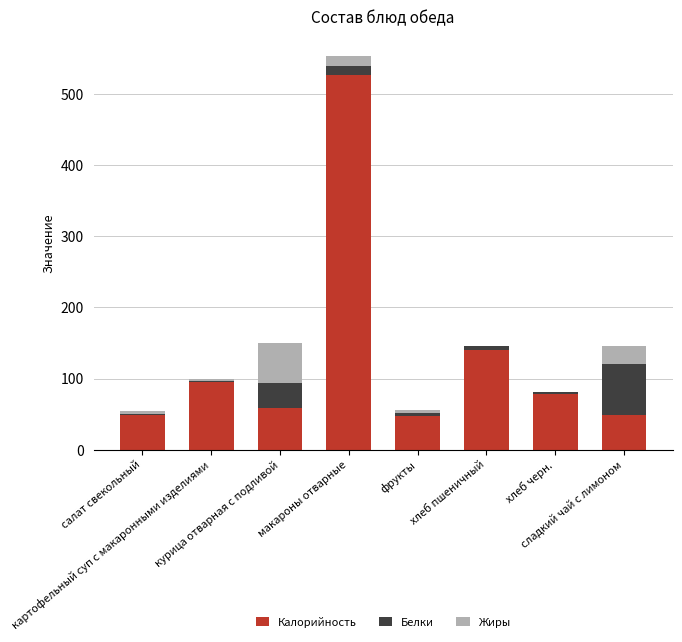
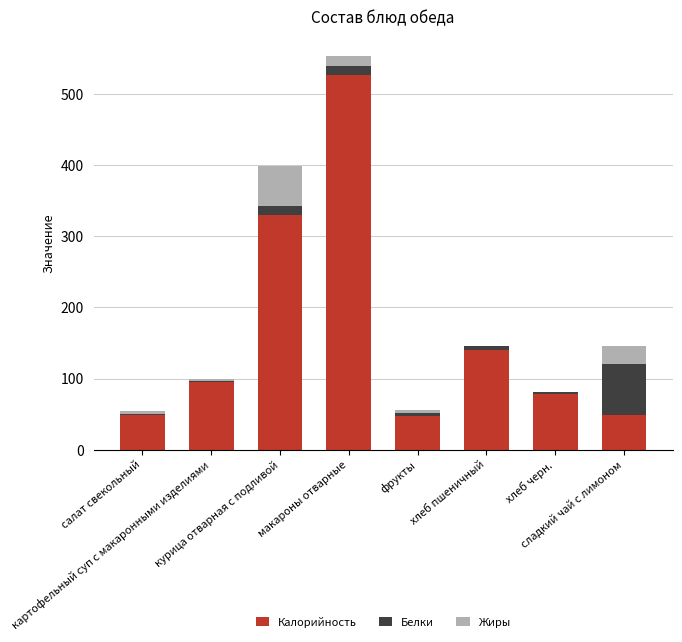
Калорийность, курица отварная с подливой: 60 -> 330
Белки, курица отварная с подливой: 30 -> 10
